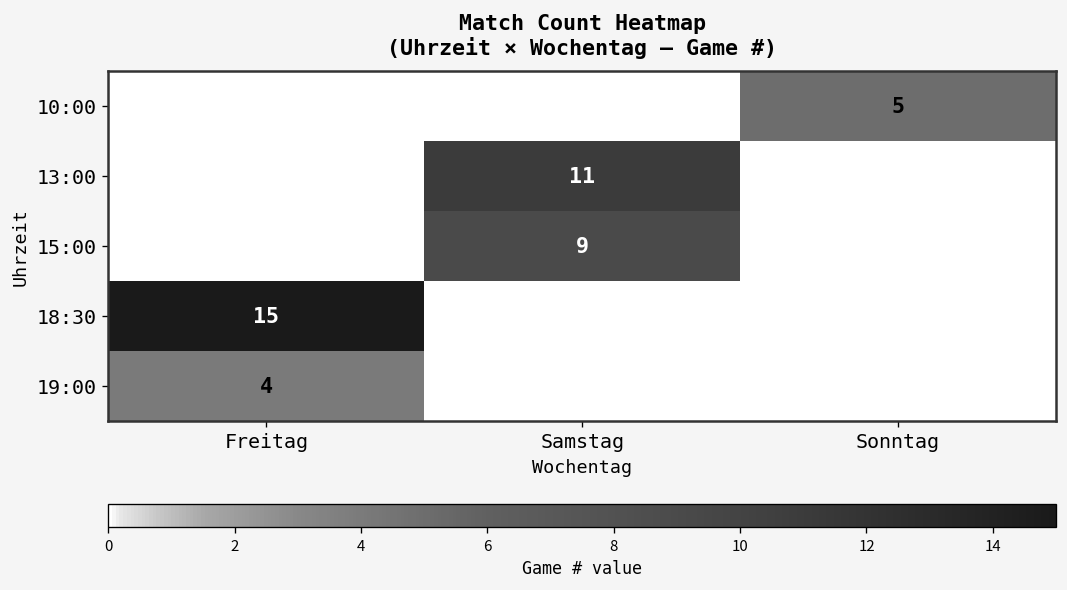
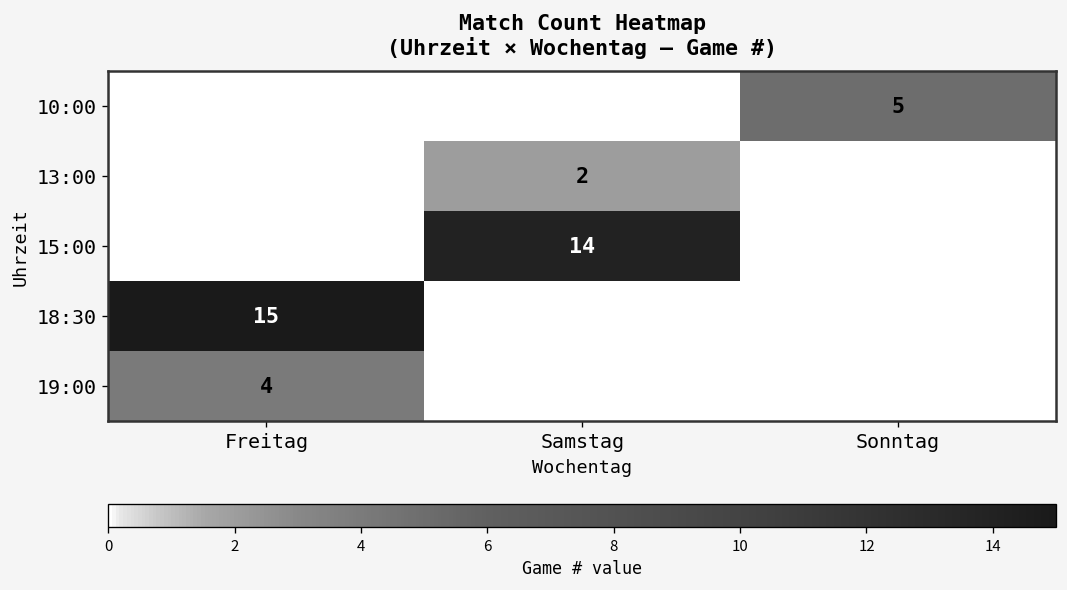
13:00, Samstag: 11 -> 2
15:00, Samstag: 9 -> 14
